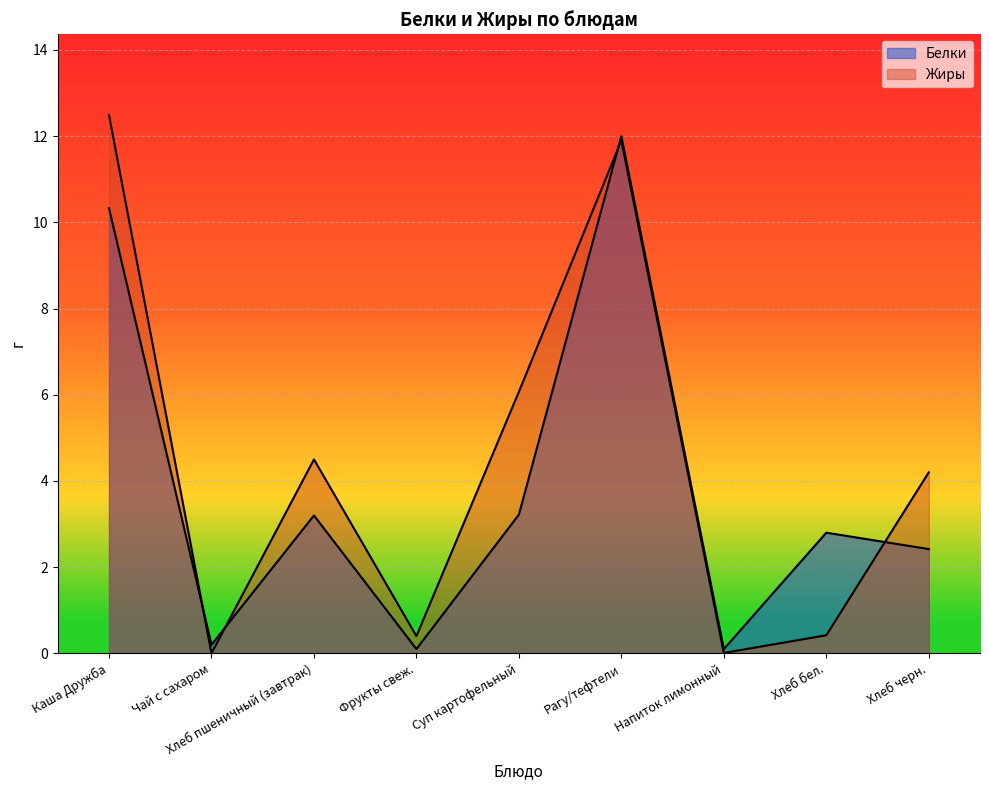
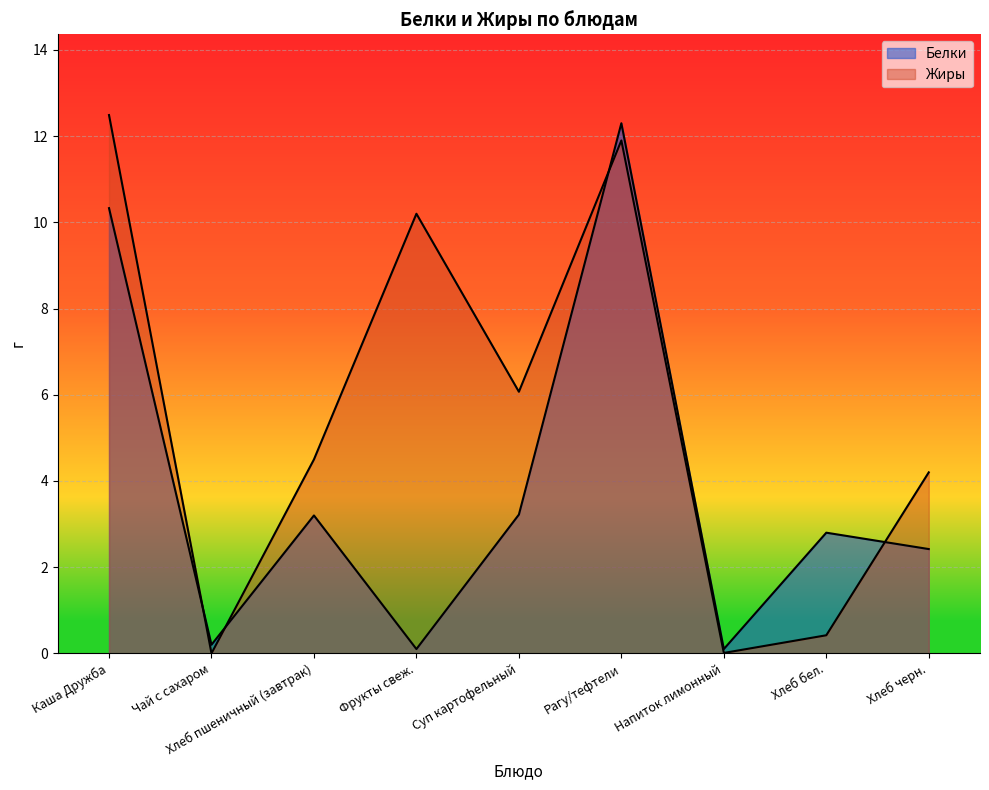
Жиры, Фрукты свеж.: 0.4 -> 10.2
Белки, Рагу/тефтели: 12.0 -> 12.3
